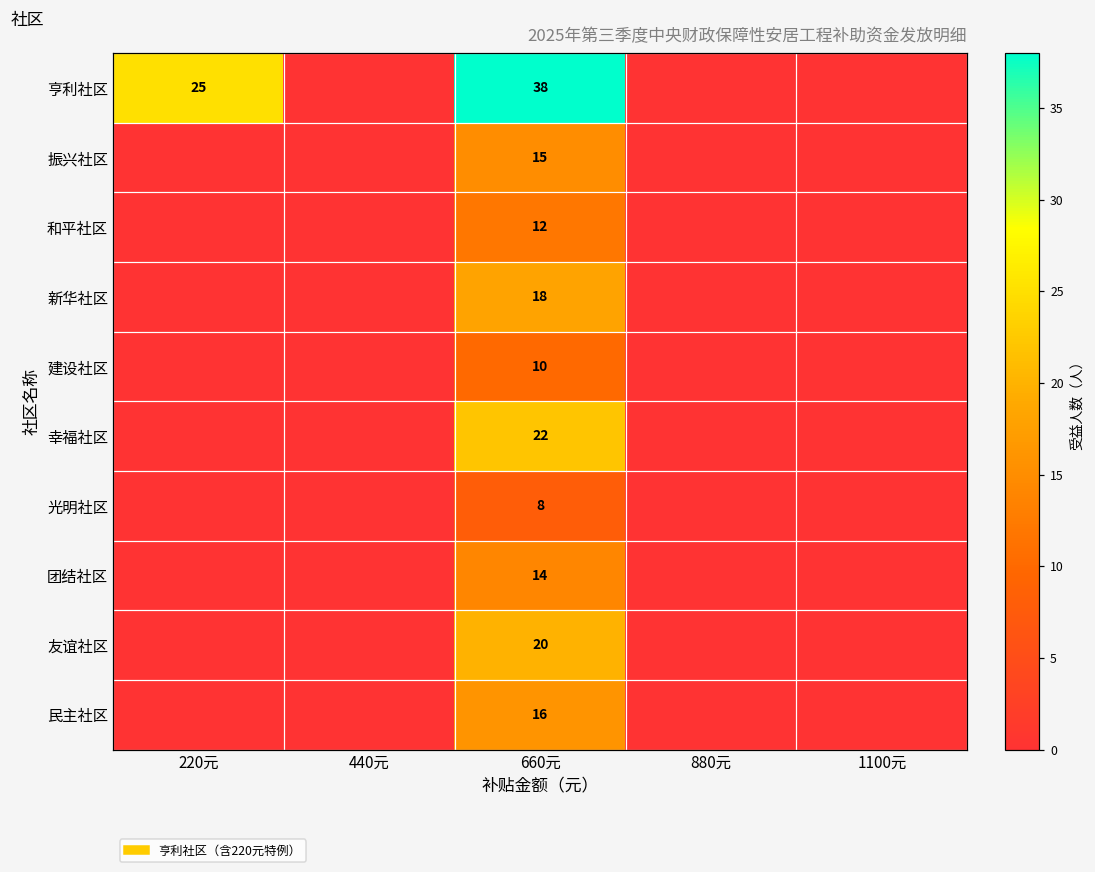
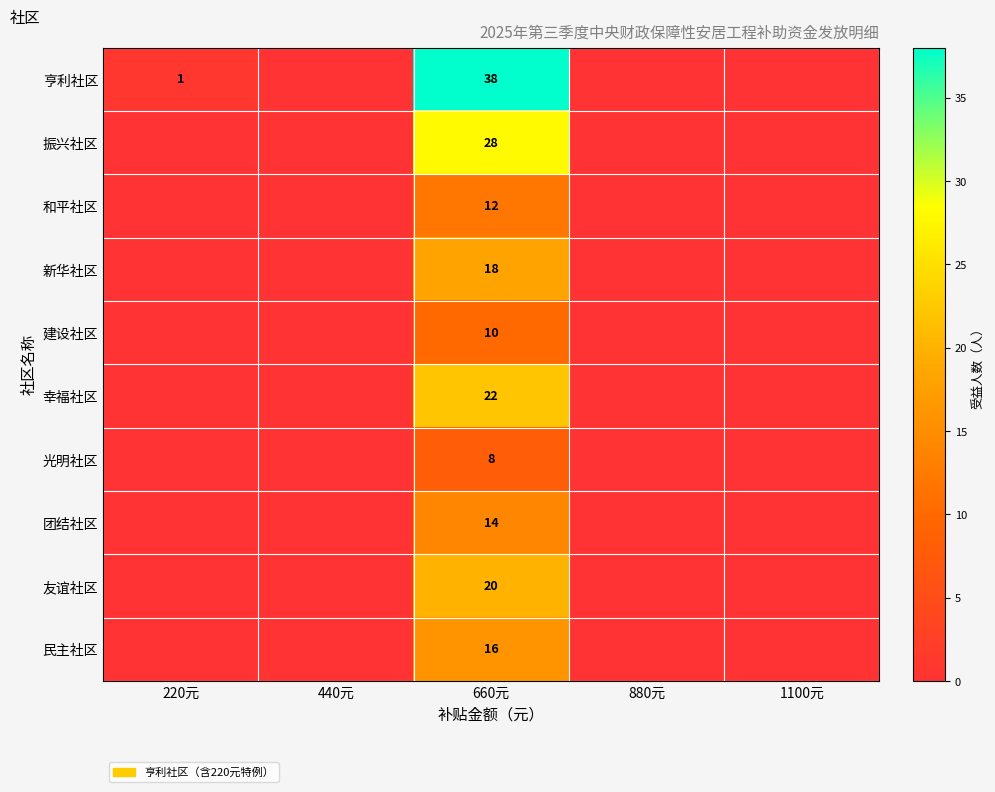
亨利社区, 220元: 25 -> 1
振兴社区, 660元: 15 -> 28
